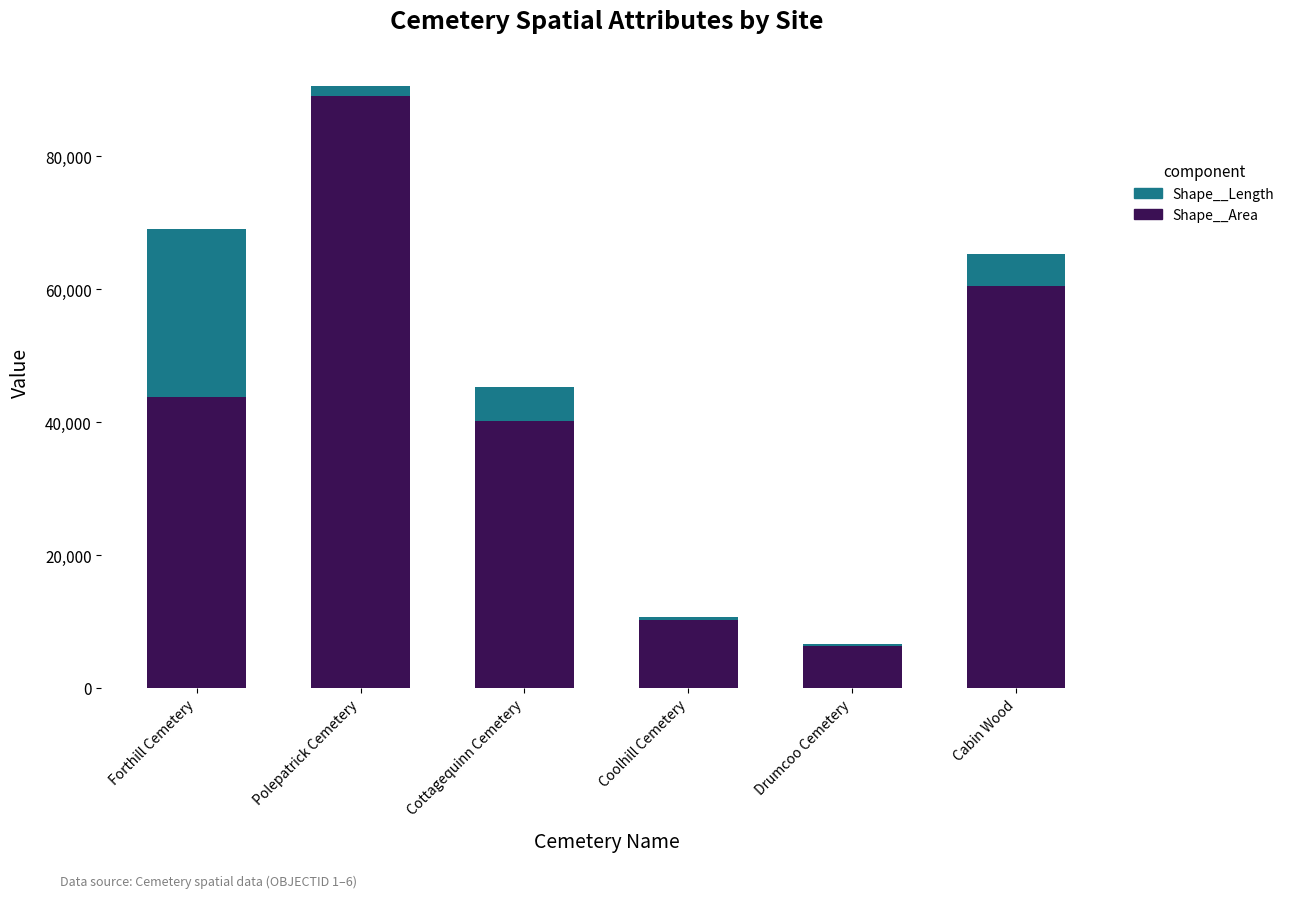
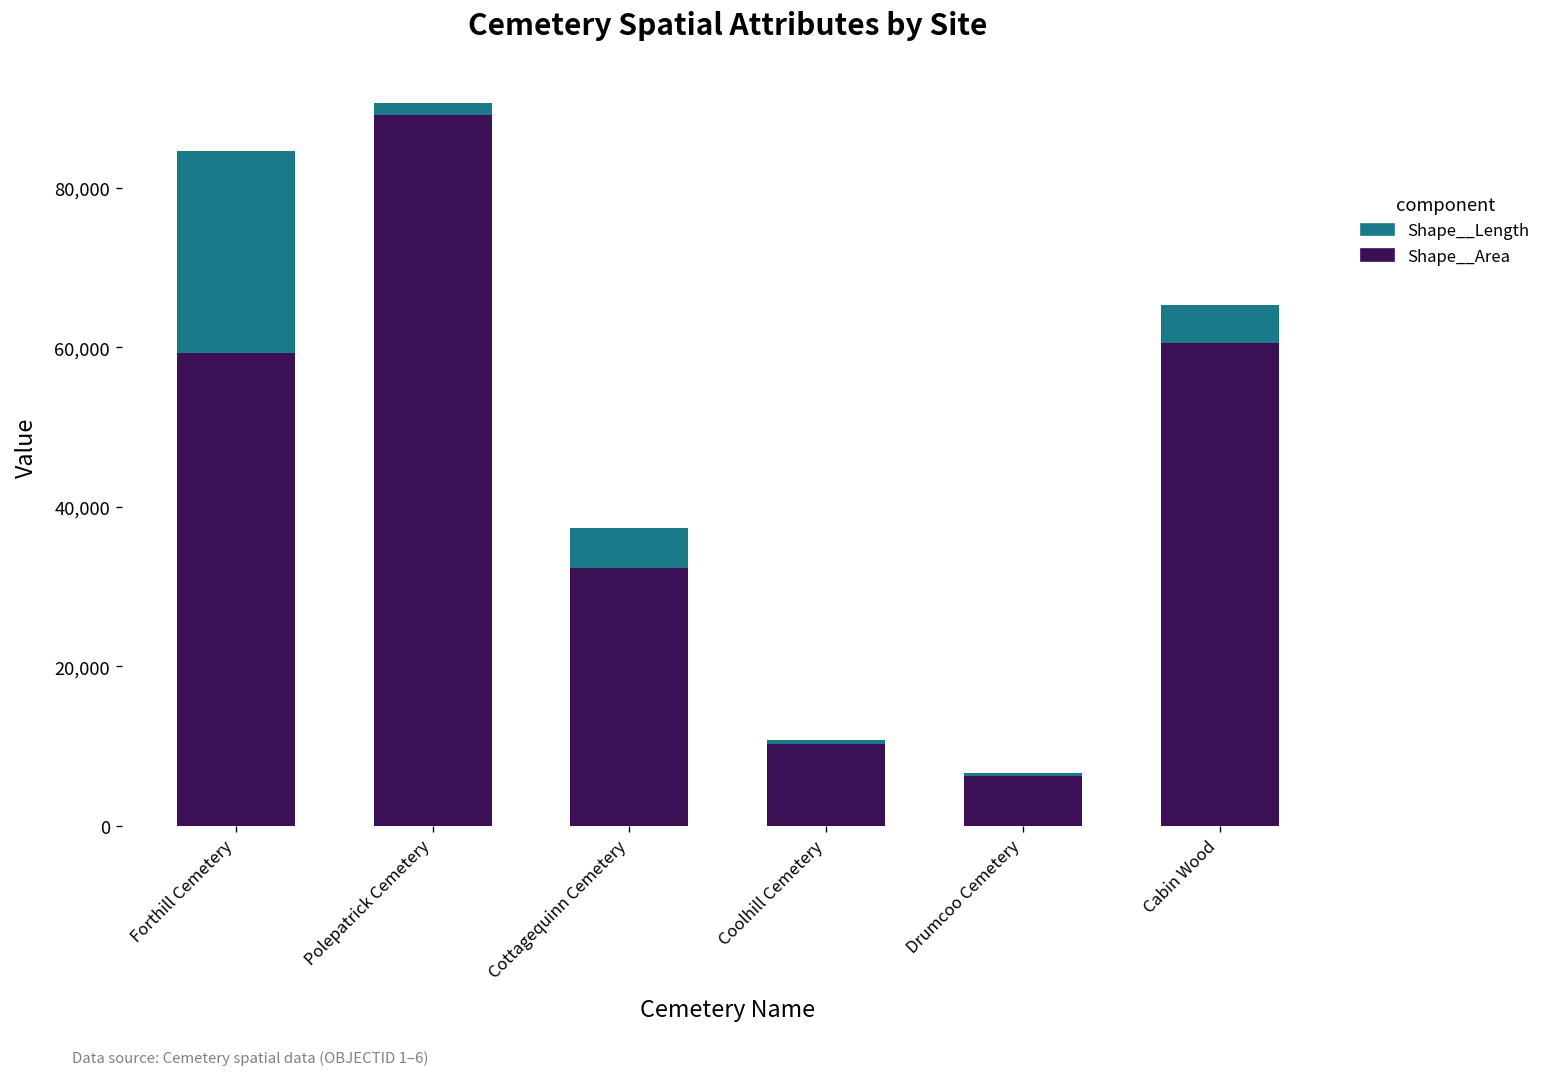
Shape__Area, Forthill Cemetery: 44,000 -> 59,000
Shape__Area, Cottagequinn Cemetery: 40,000 -> 32,000
